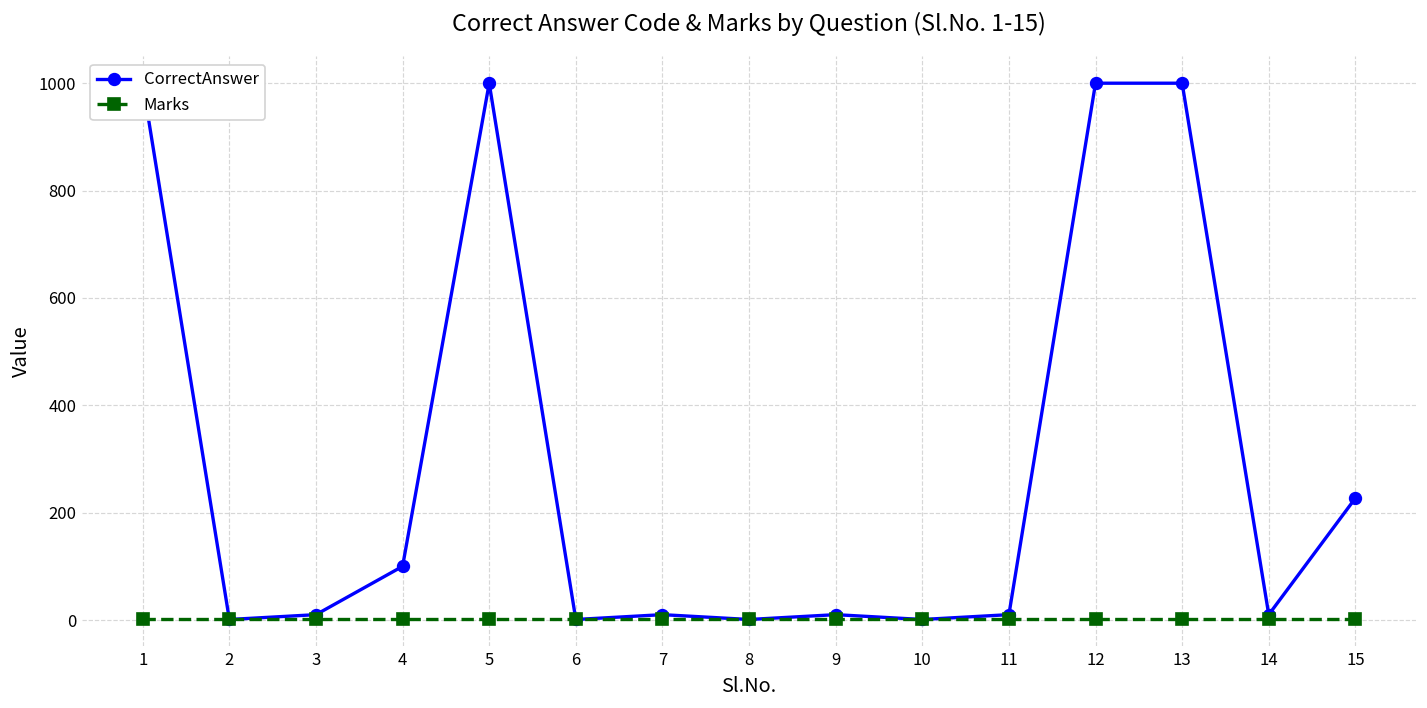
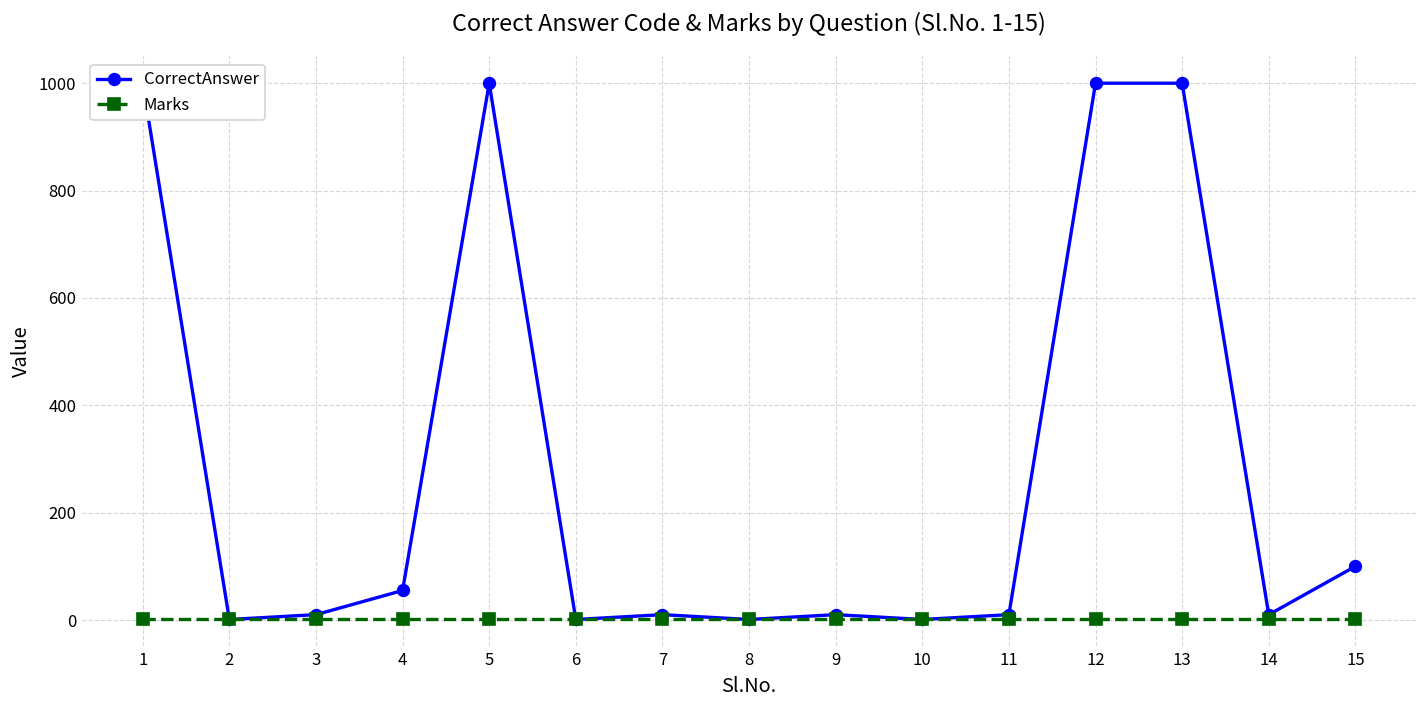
CorrectAnswer, 4: 100 -> 60
CorrectAnswer, 15: 230 -> 100
